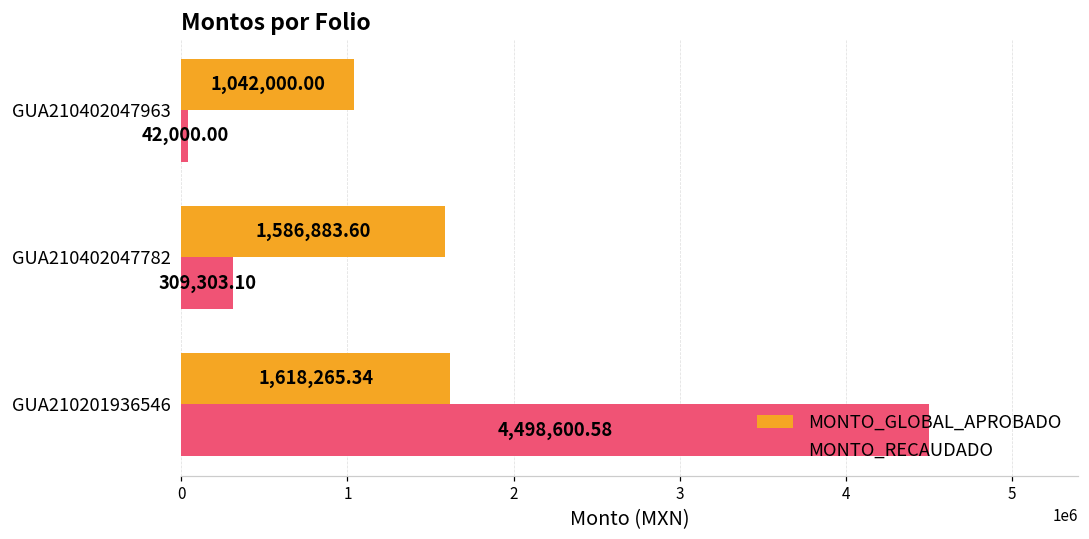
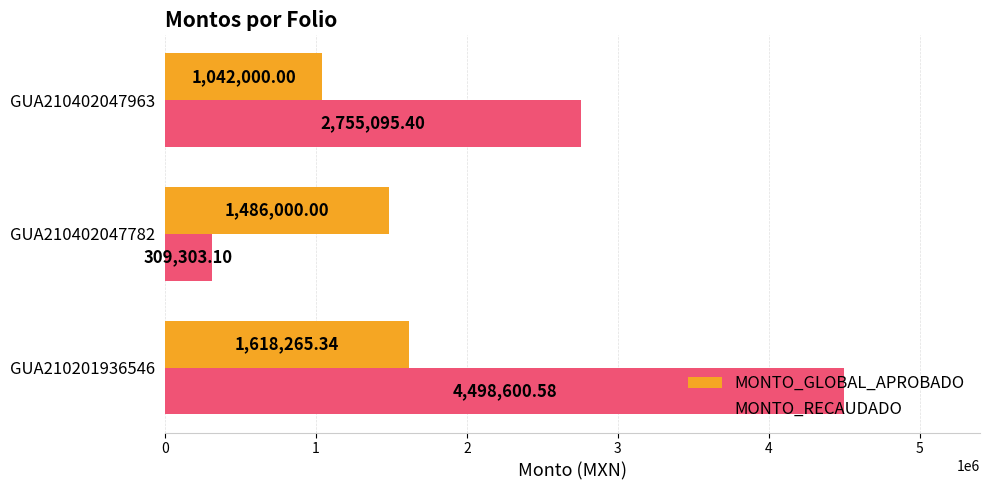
MONTO_RECAUDADO, GUA210402047963: 42,000.00 -> 2,755,095.40
MONTO_GLOBAL_APROBADO, GUA210402047782: 1,586,883.60 -> 1,486,000.00
